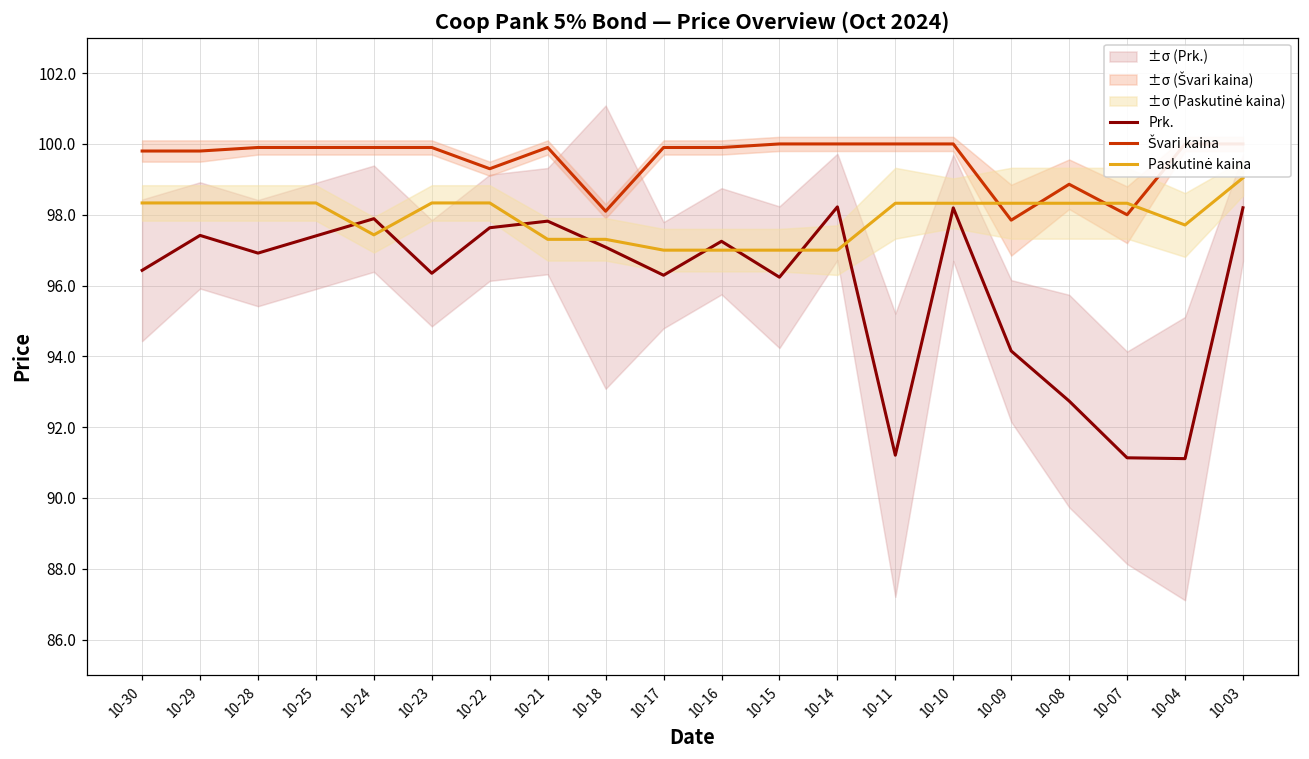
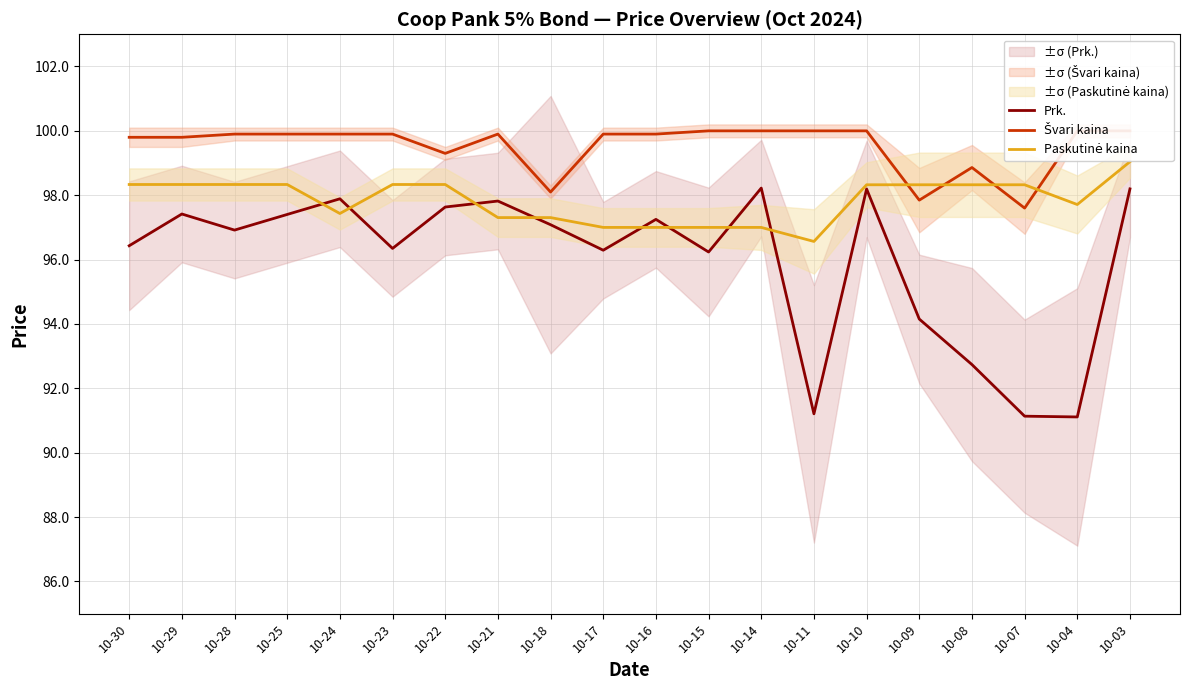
Paskutinė kaina, 10-11: 98.3 -> 96.6
Švari kaina, 10-07: 98.0 -> 97.6
